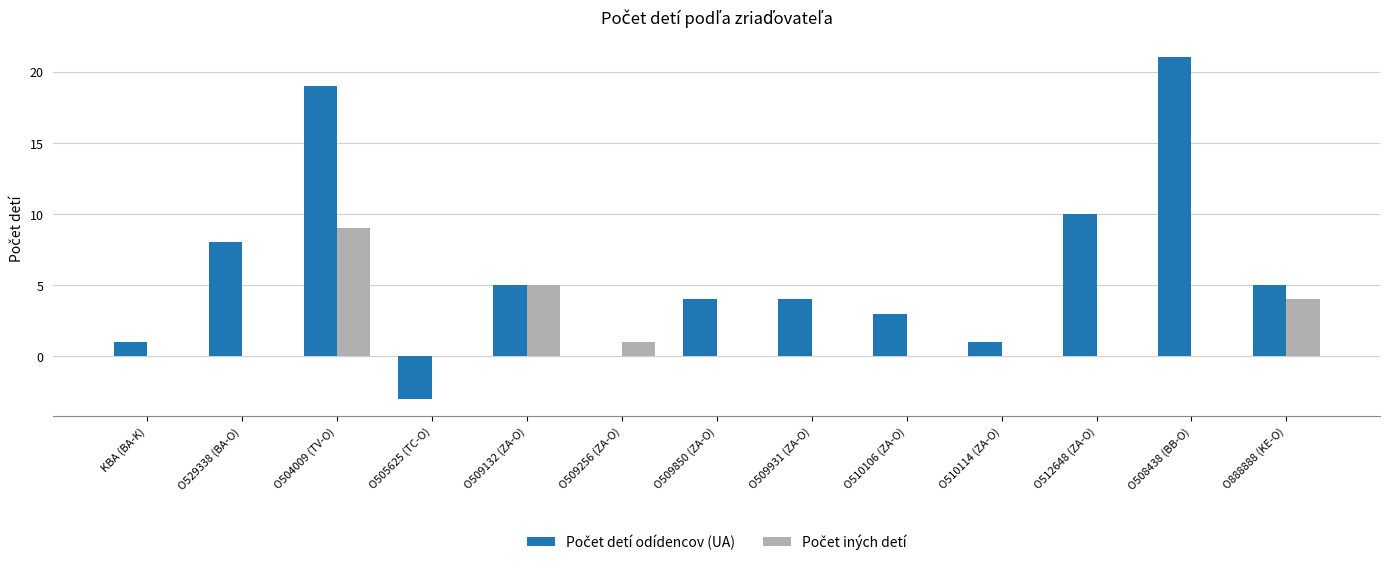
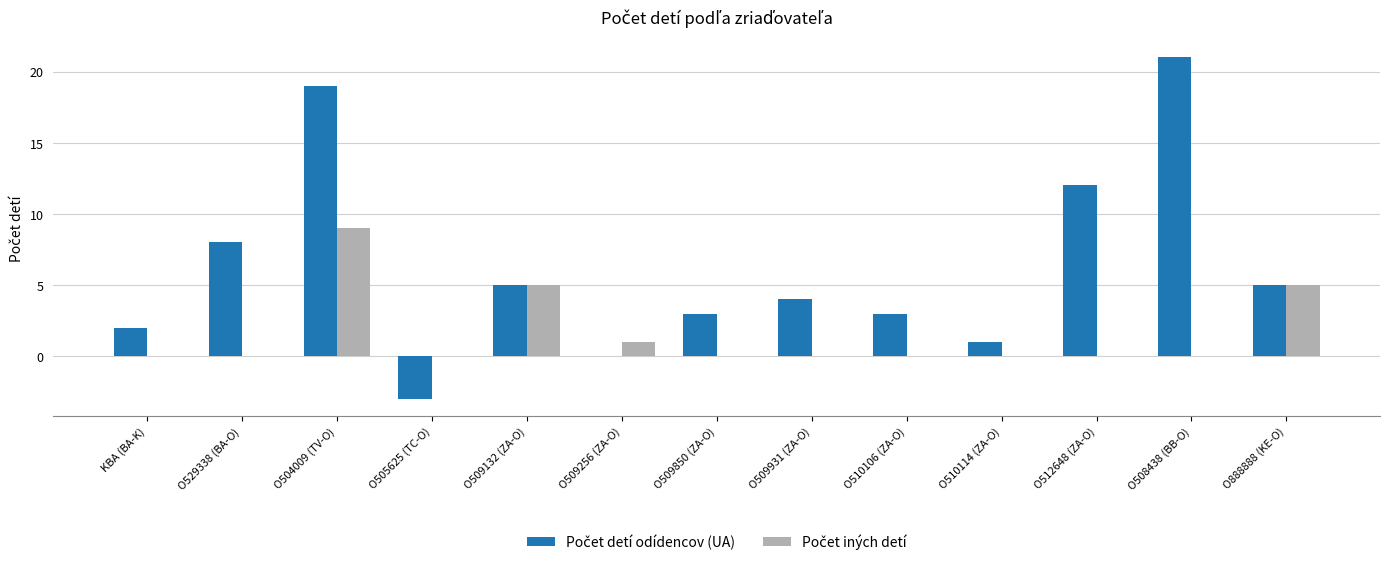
Počet detí odídencov (UA), KBA (BA-K): 1 -> 2
Počet detí odídencov (UA), O509850 (ZA-O): 4 -> 3
Počet detí odídencov (UA), O512648 (ZA-O): 10 -> 12
Počet iných detí, O888888 (KE-O): 4 -> 5
